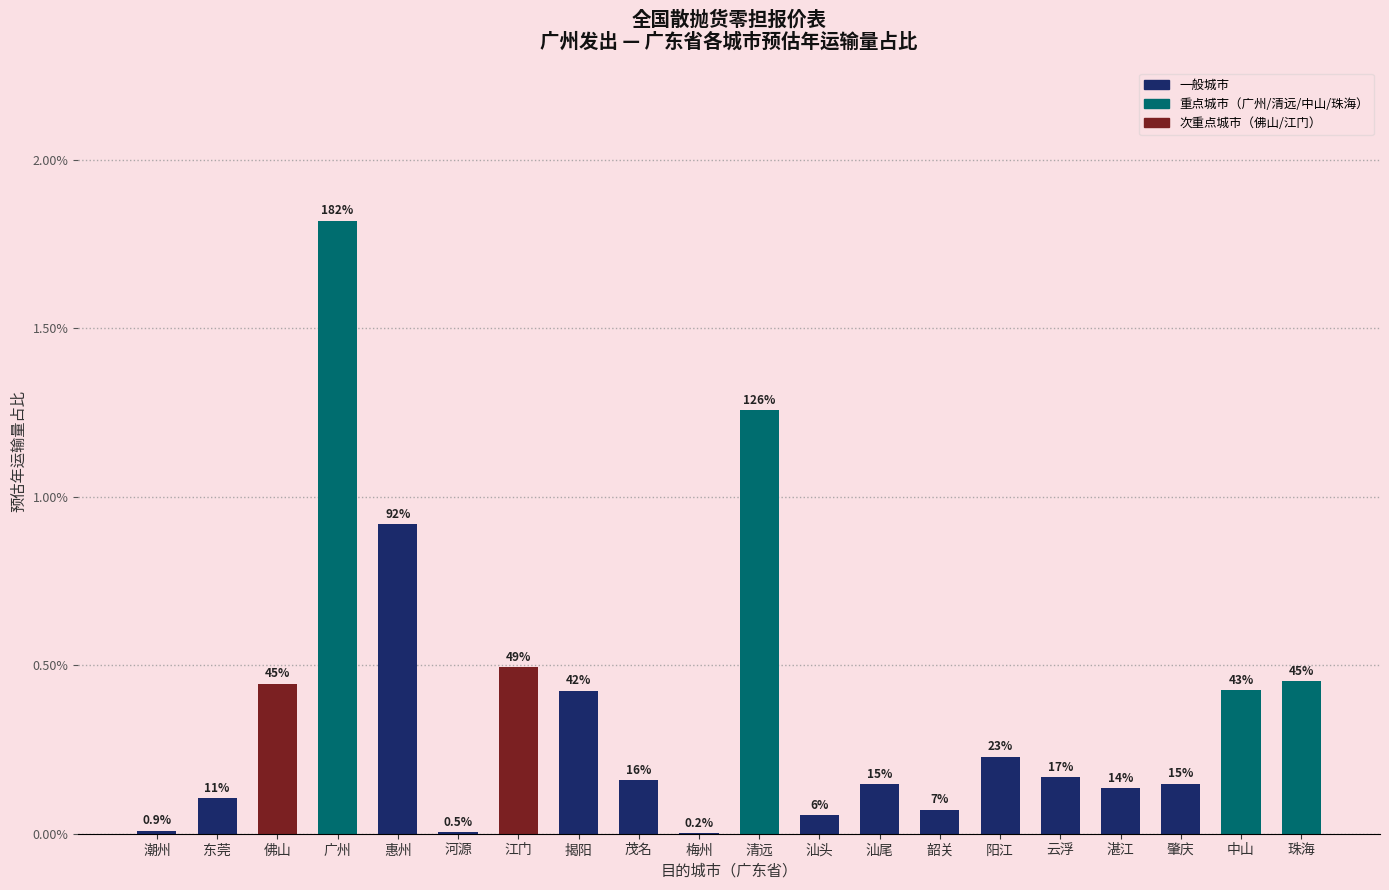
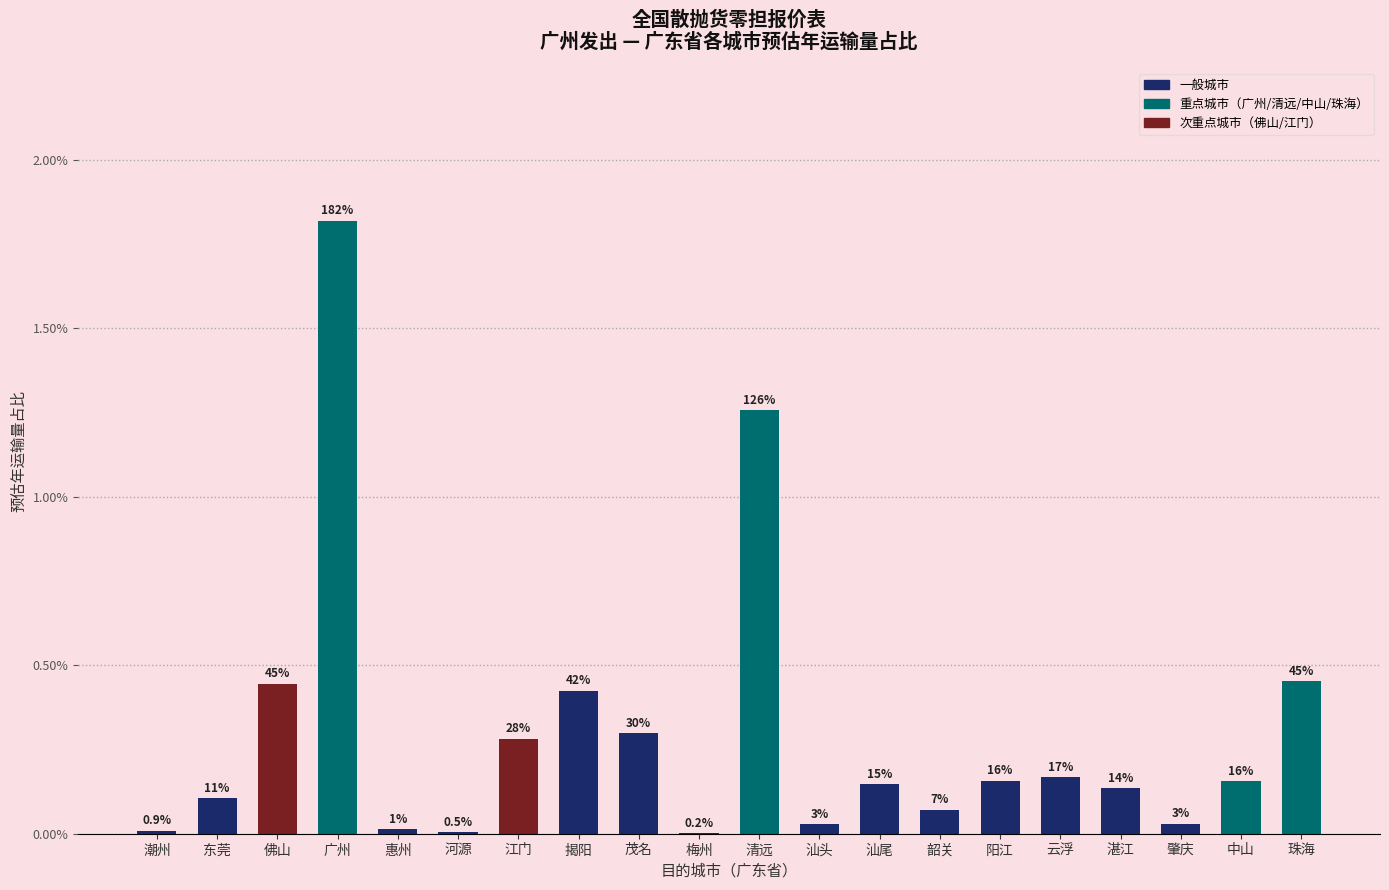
惠州: 92% -> 1%
江门: 49% -> 28%
茂名: 16% -> 30%
汕头: 6% -> 3%
阳江: 23% -> 16%
肇庆: 15% -> 3%
中山: 43% -> 16%
